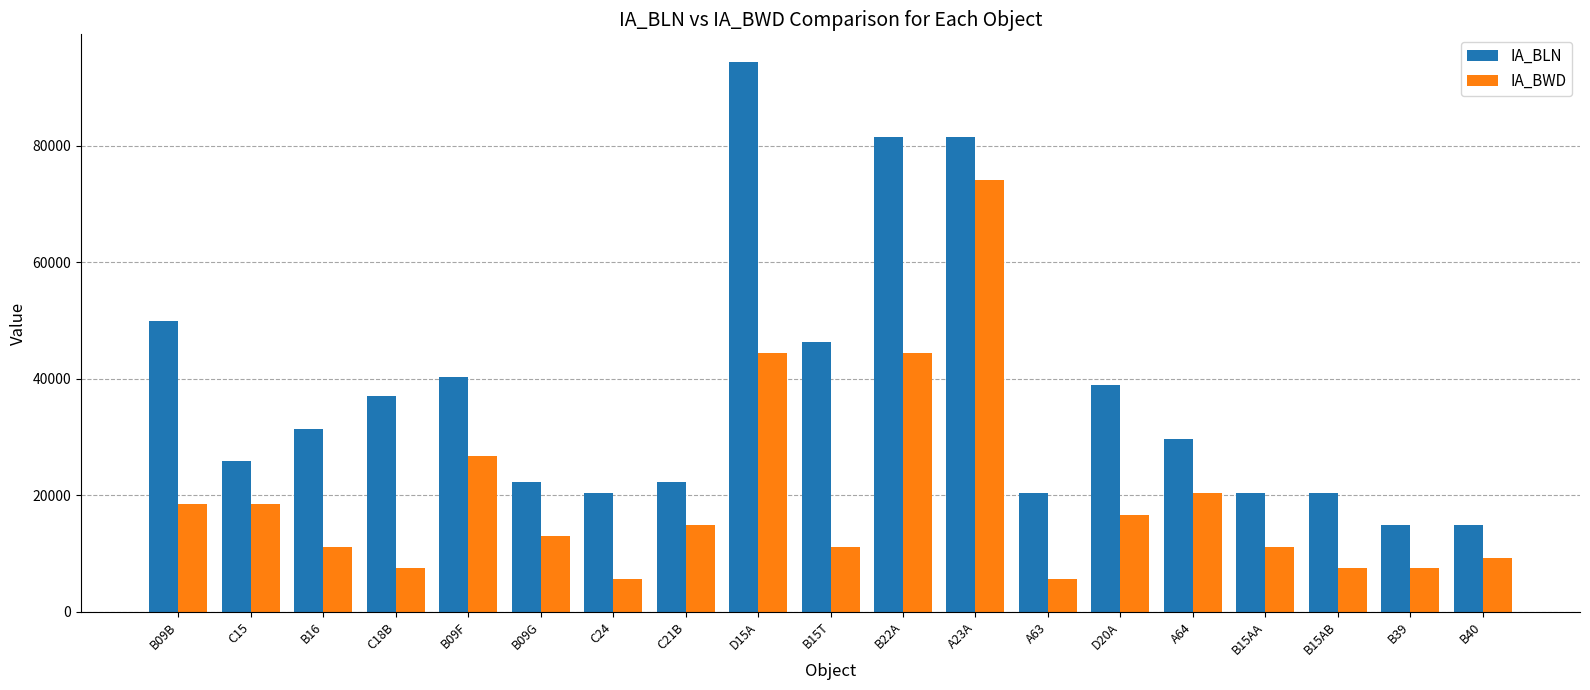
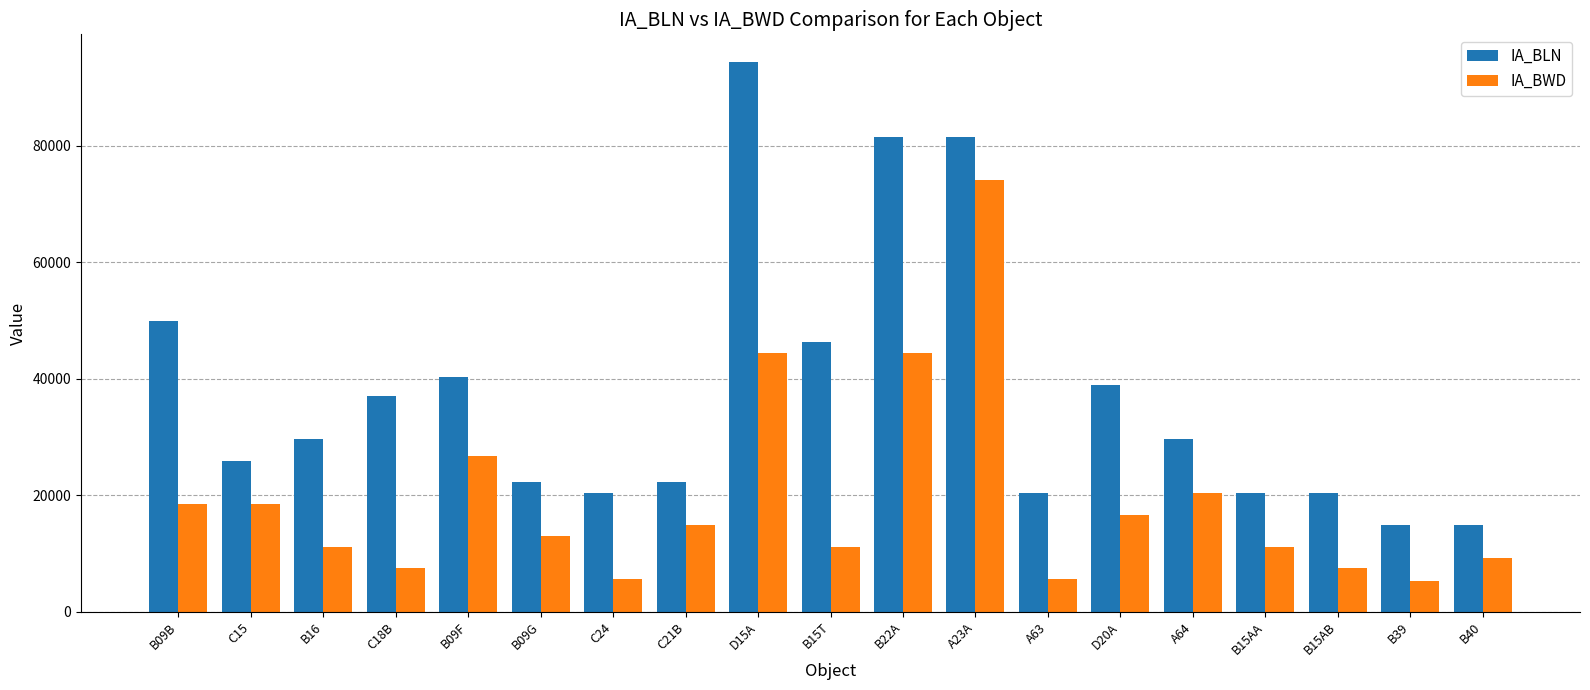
IA_BLN, B16: 31000 -> 30000
IA_BWD, B39: 7000 -> 5000
